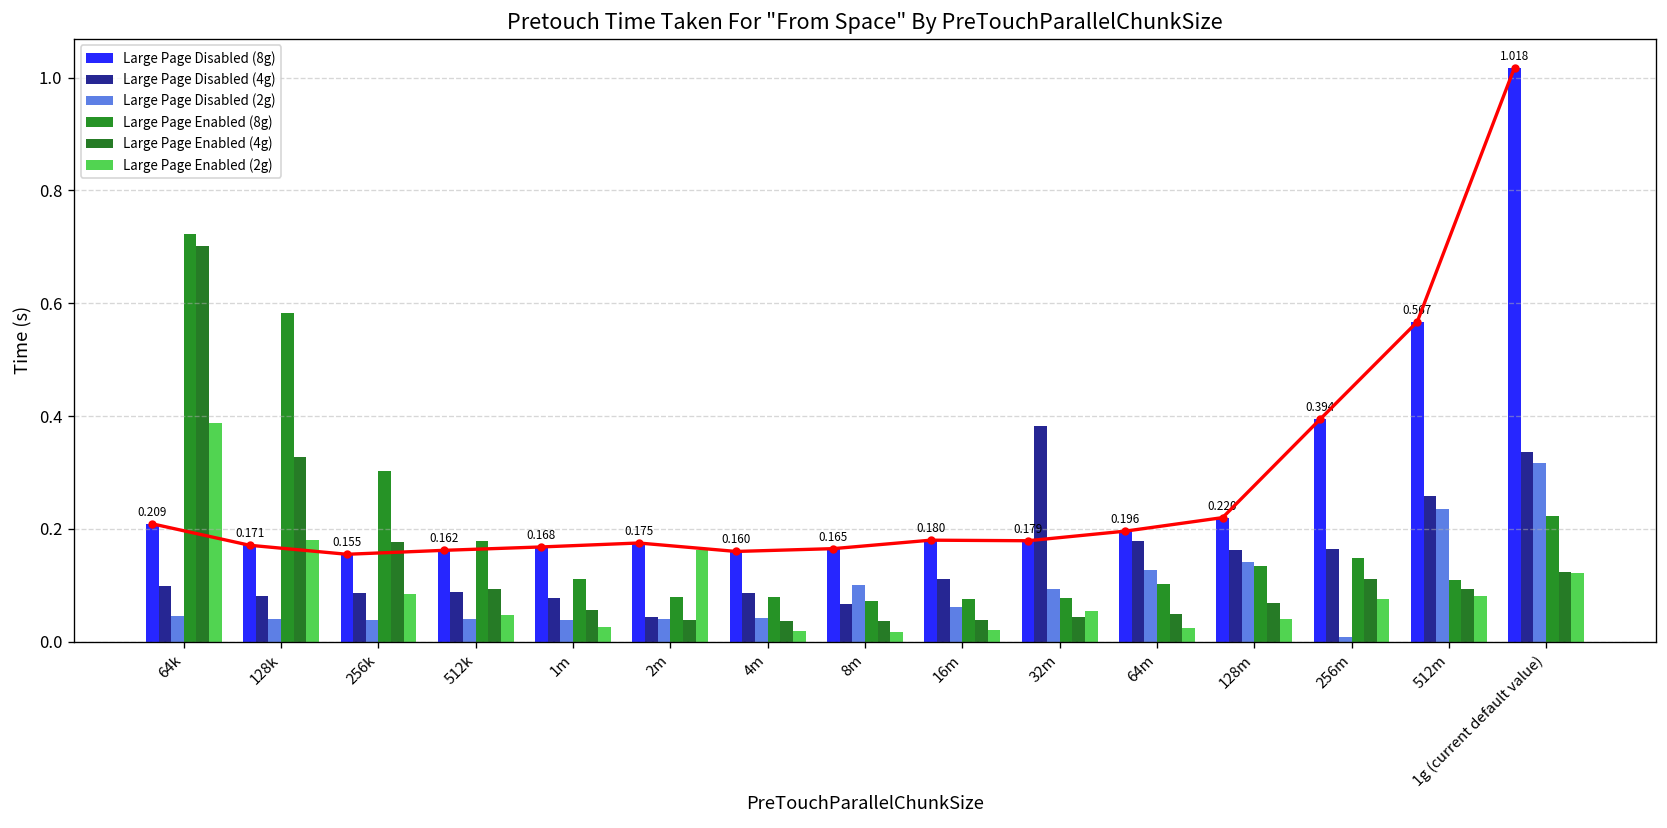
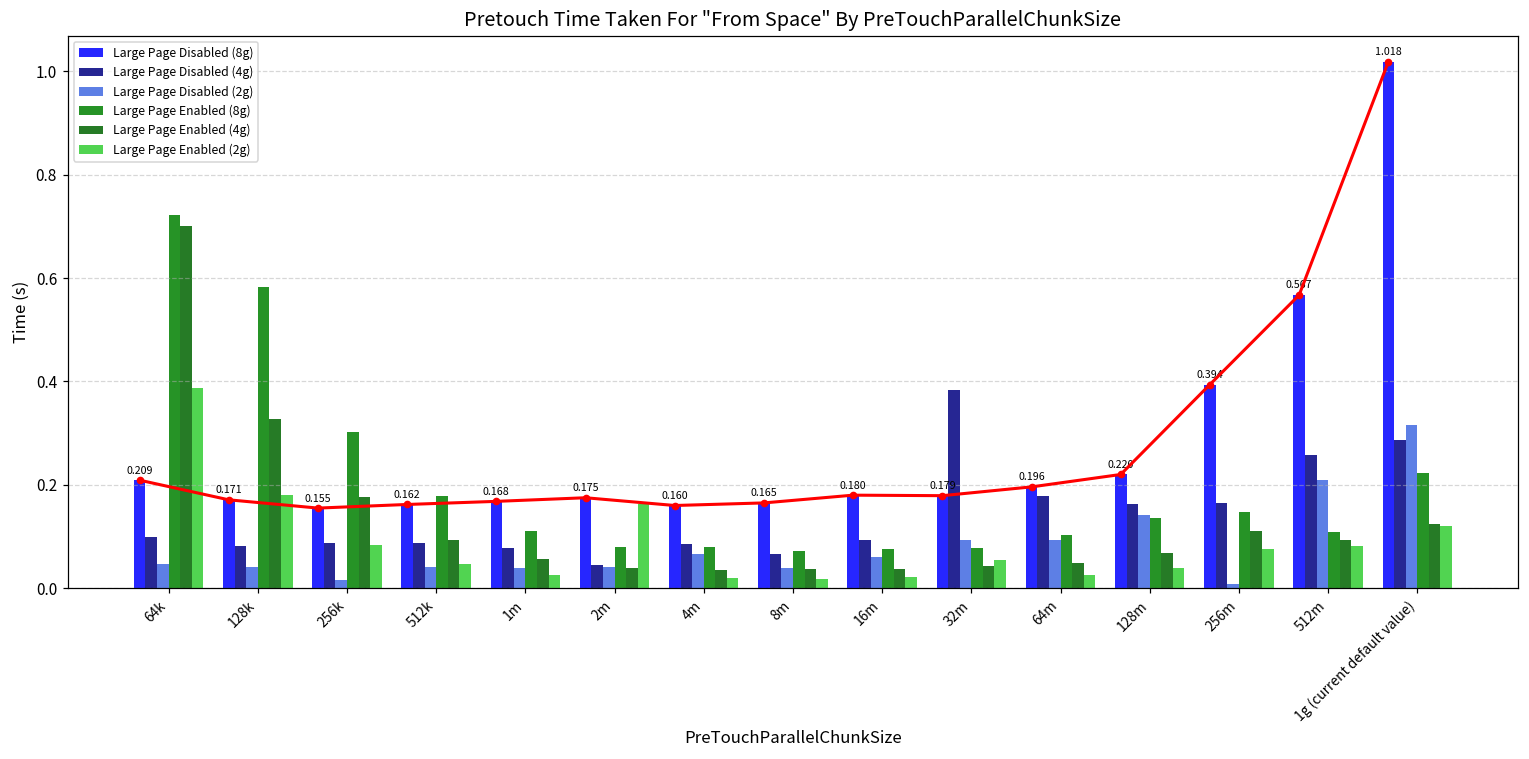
Large Page Disabled (2g), 256k: 0.04 -> 0.02
Large Page Disabled (2g), 4m: 0.04 -> 0.07
Large Page Disabled (2g), 8m: 0.10 -> 0.04
Large Page Disabled (4g), 16m: 0.11 -> 0.09
Large Page Disabled (2g), 64m: 0.13 -> 0.09
Large Page Disabled (2g), 512m: 0.24 -> 0.21
Large Page Disabled (4g), 1g (current default value): 0.34 -> 0.29
